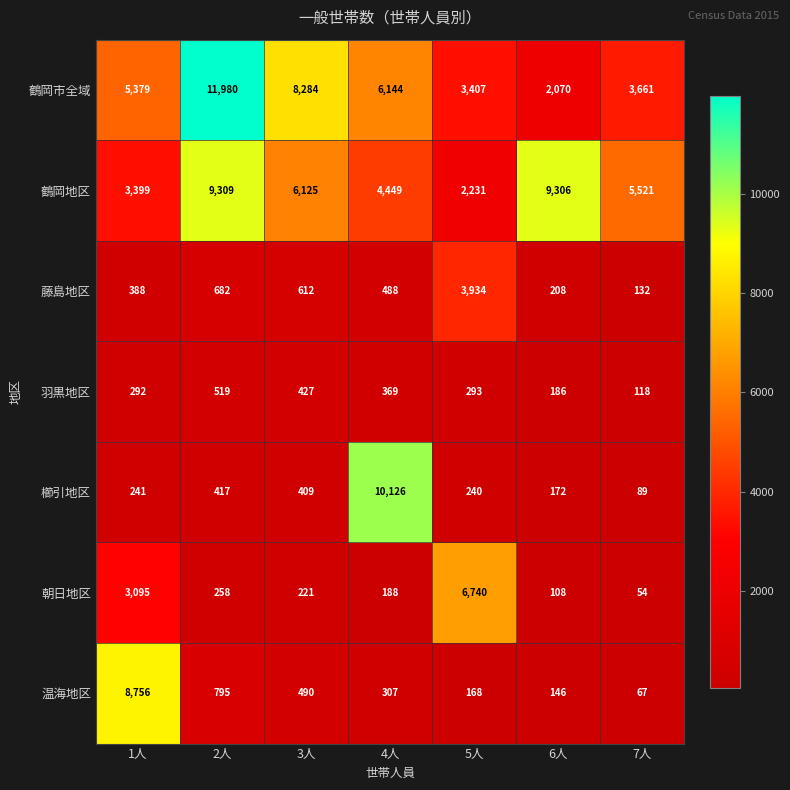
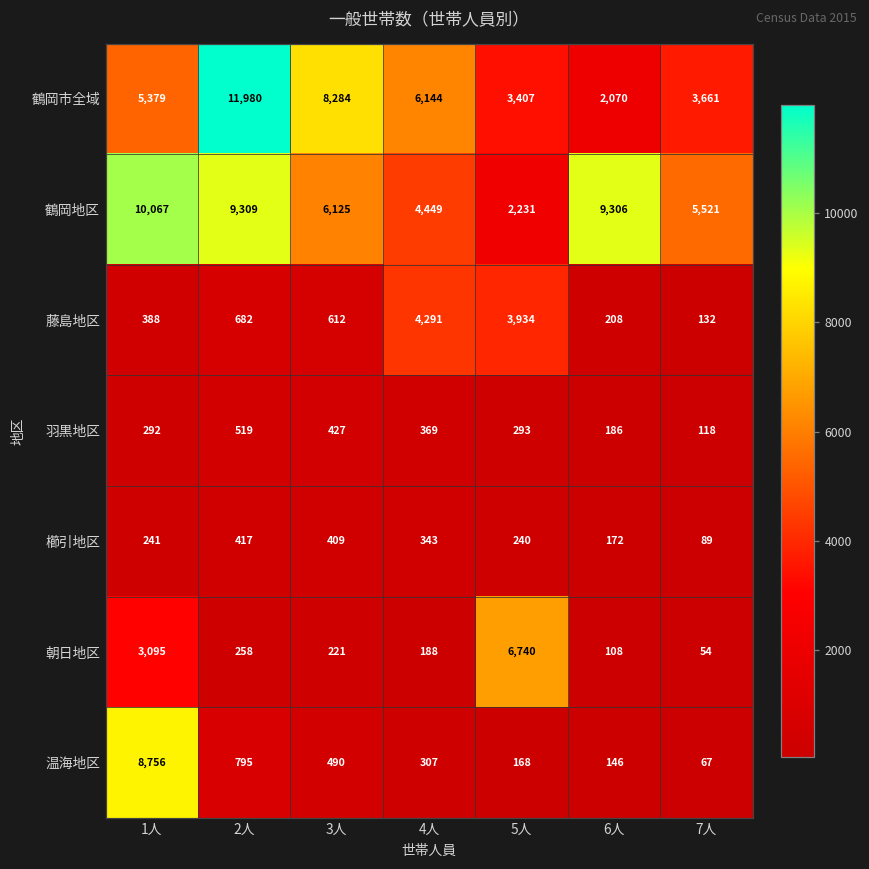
鶴岡地区, 1人: 3,399 -> 10,067
藤島地区, 4人: 488 -> 4,291
櫛引地区, 4人: 10,126 -> 343
